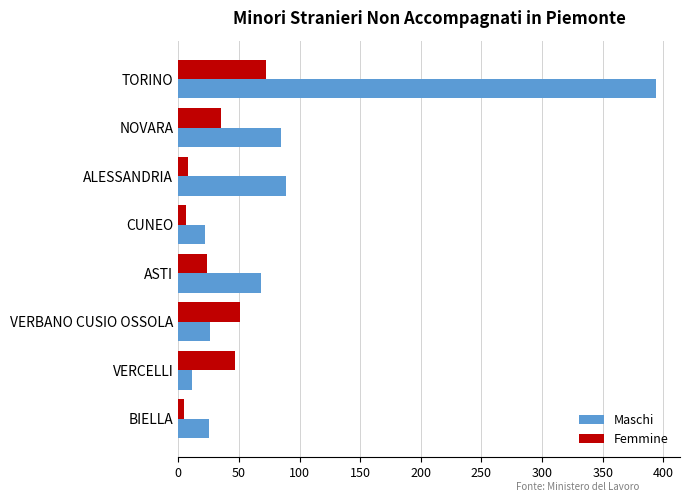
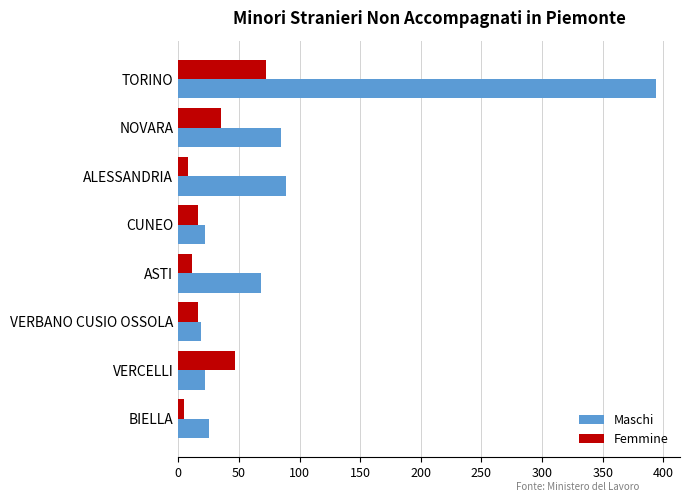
Femmine, CUNEO: 6 -> 16
Femmine, ASTI: 24 -> 11
Femmine, VERBANO CUSIO OSSOLA: 51 -> 16
Maschi, VERBANO CUSIO OSSOLA: 26 -> 19
Maschi, VERCELLI: 11 -> 22
